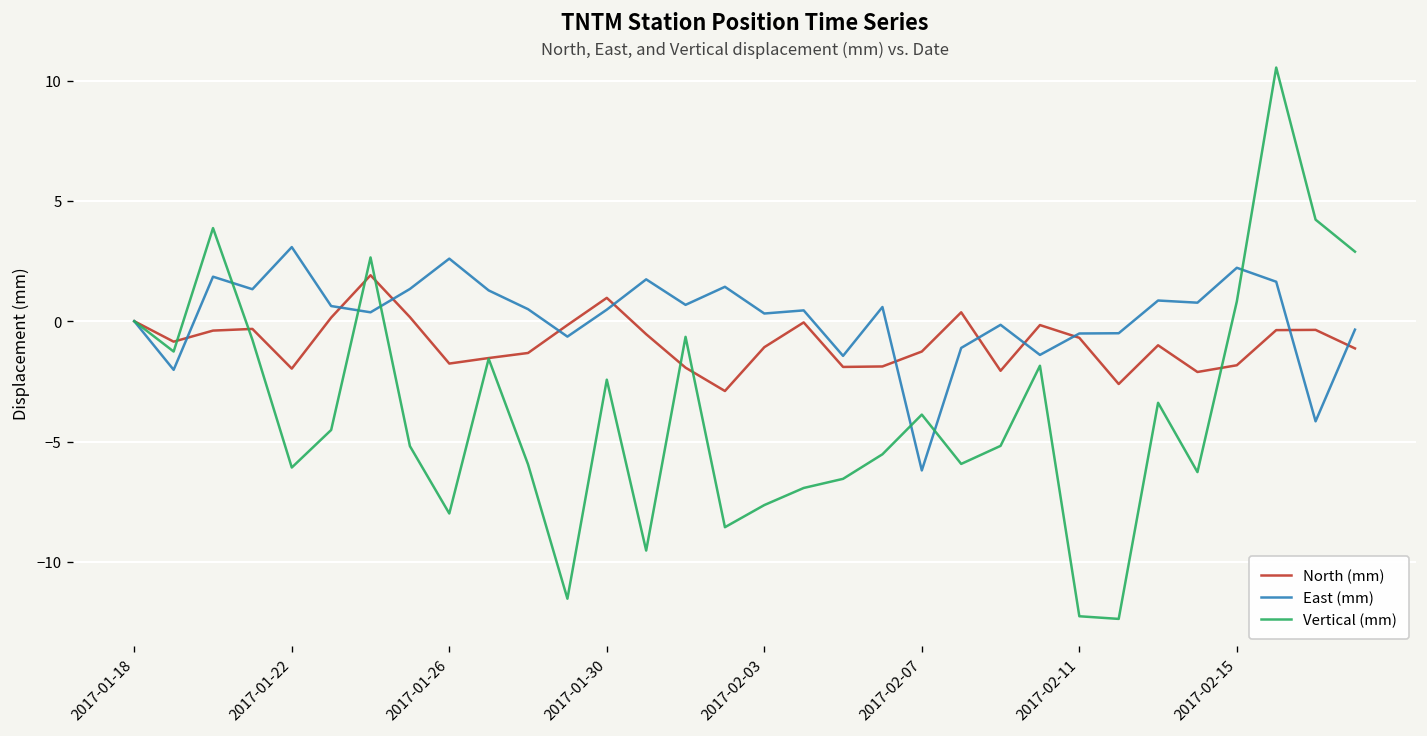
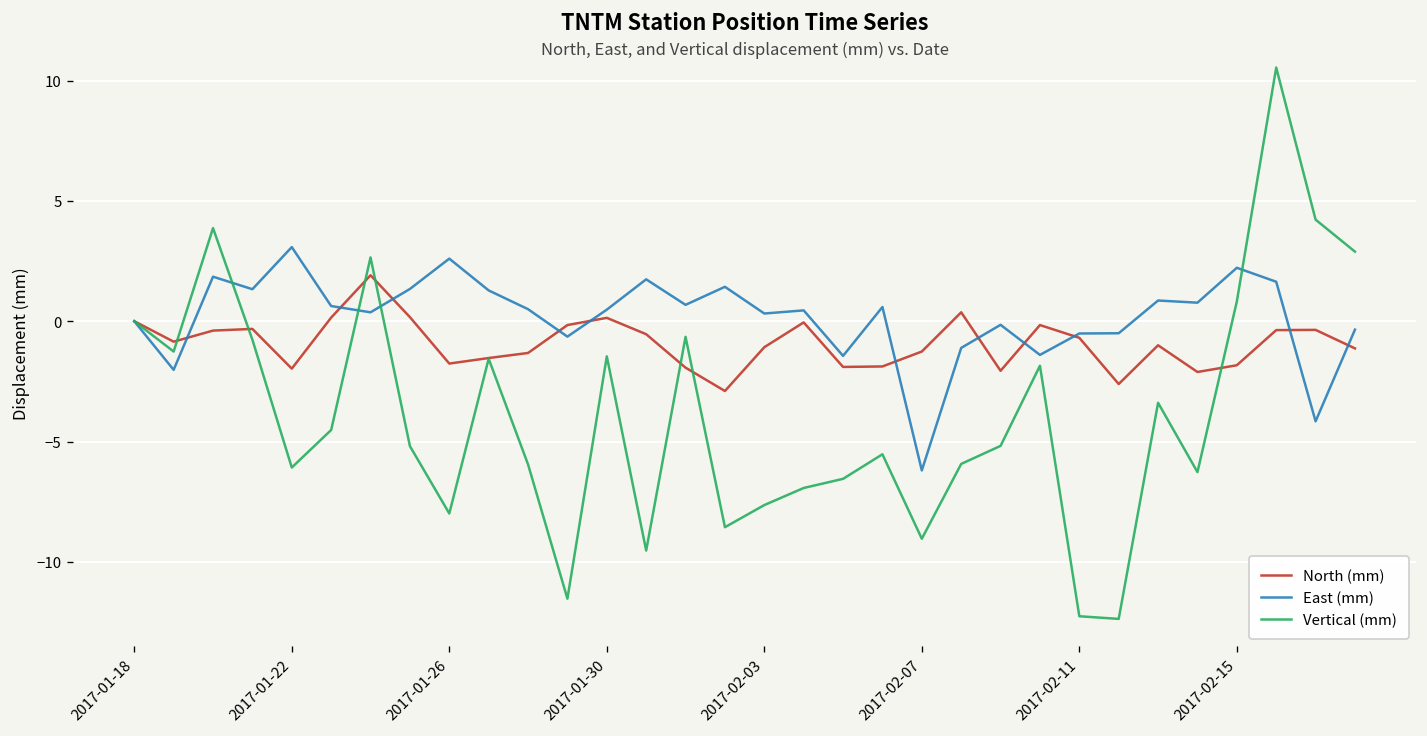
North (mm), 2017-01-30: 1.0 -> 0.1
Vertical (mm), 2017-01-30: -2.4 -> -1.5
Vertical (mm), 2017-02-07: -3.9 -> -9.0
